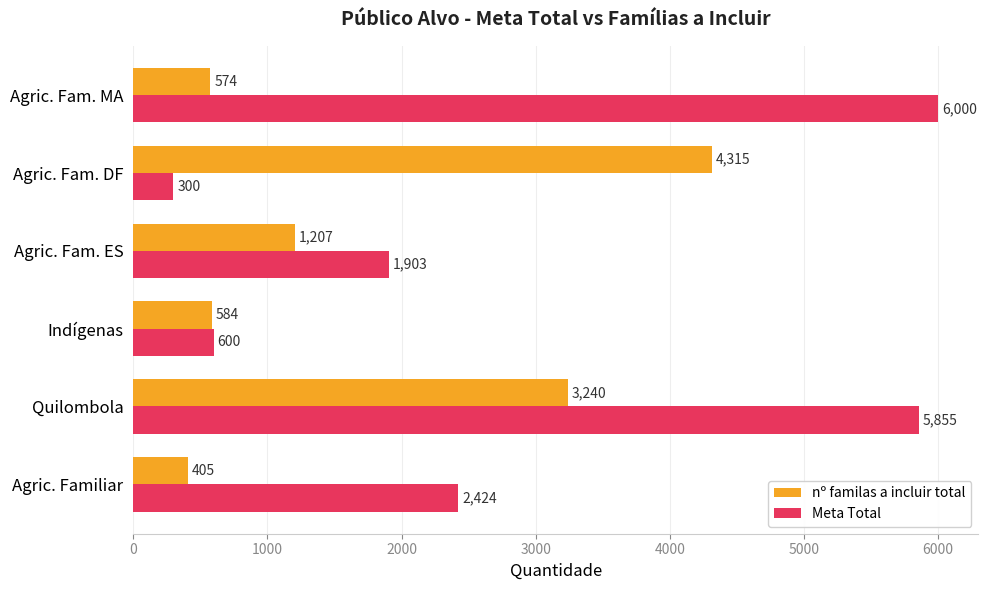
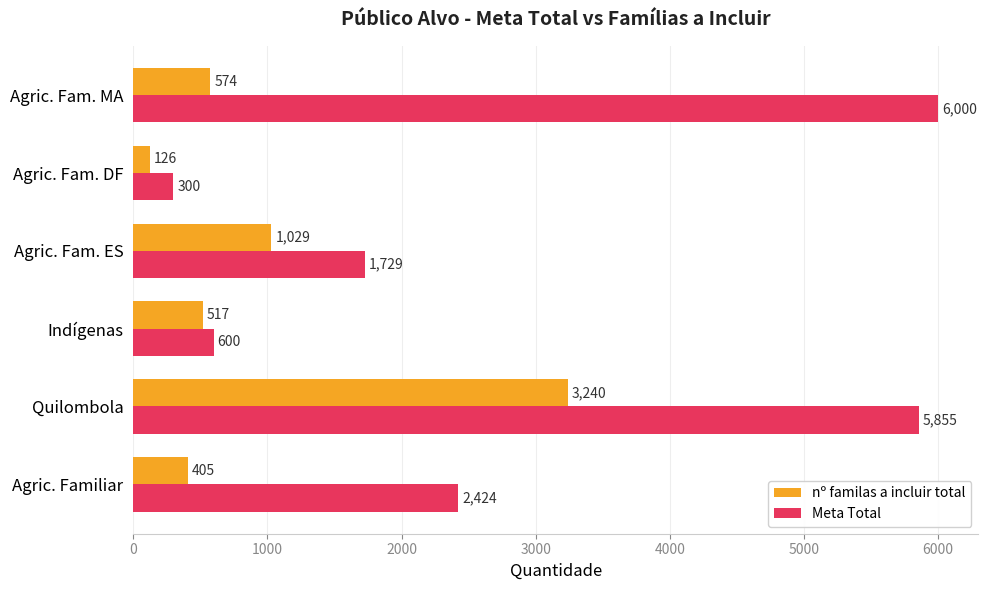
nº familas a incluir total, Agric. Fam. DF: 4,315 -> 126
nº familas a incluir total, Agric. Fam. ES: 1,207 -> 1,029
Meta Total, Agric. Fam. ES: 1,903 -> 1,729
nº familas a incluir total, Indígenas: 584 -> 517
